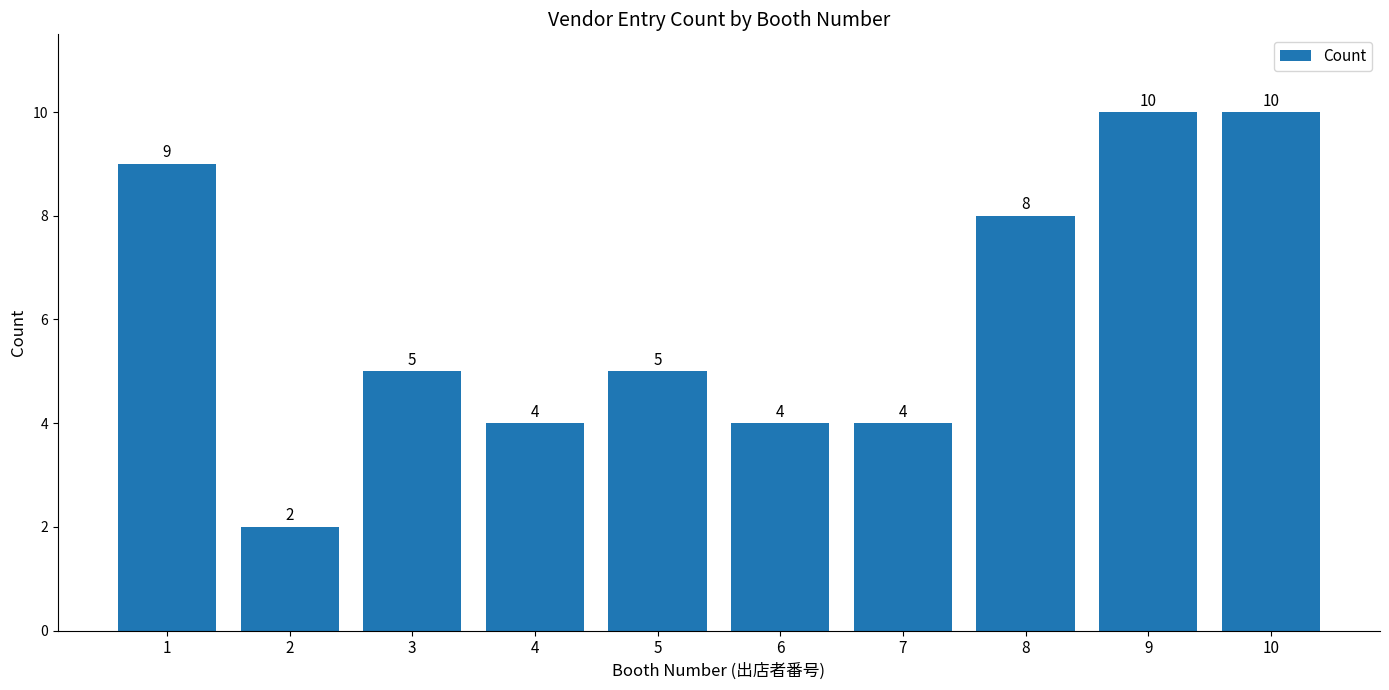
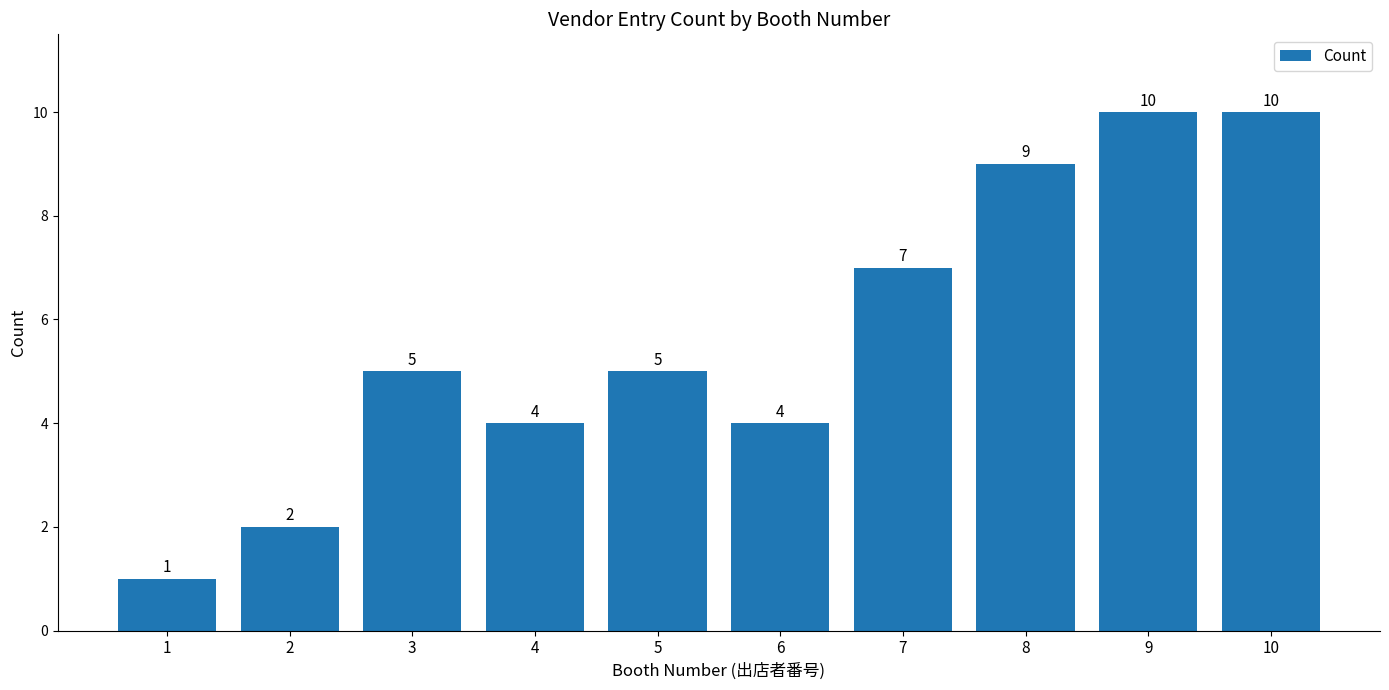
1: 9 -> 1
7: 4 -> 7
8: 8 -> 9
